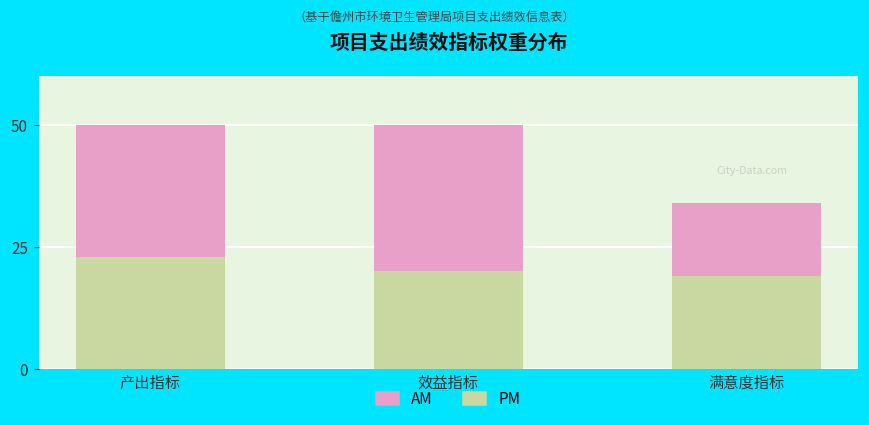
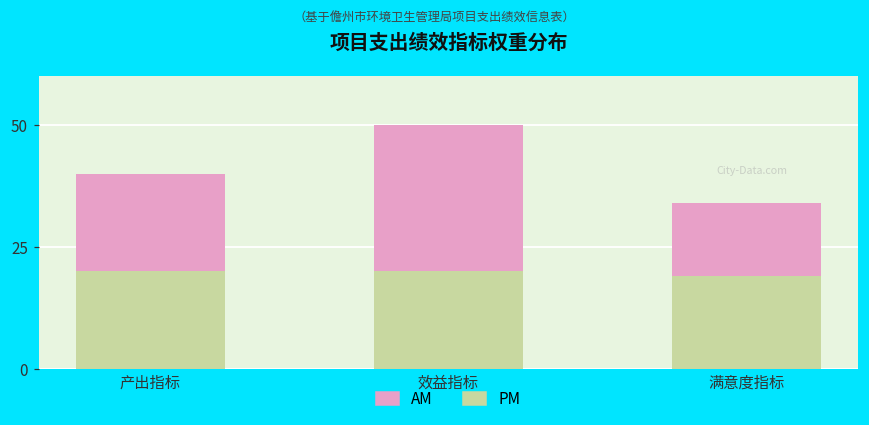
PM, 产出指标: 23 -> 20
AM, 产出指标: 27 -> 20
